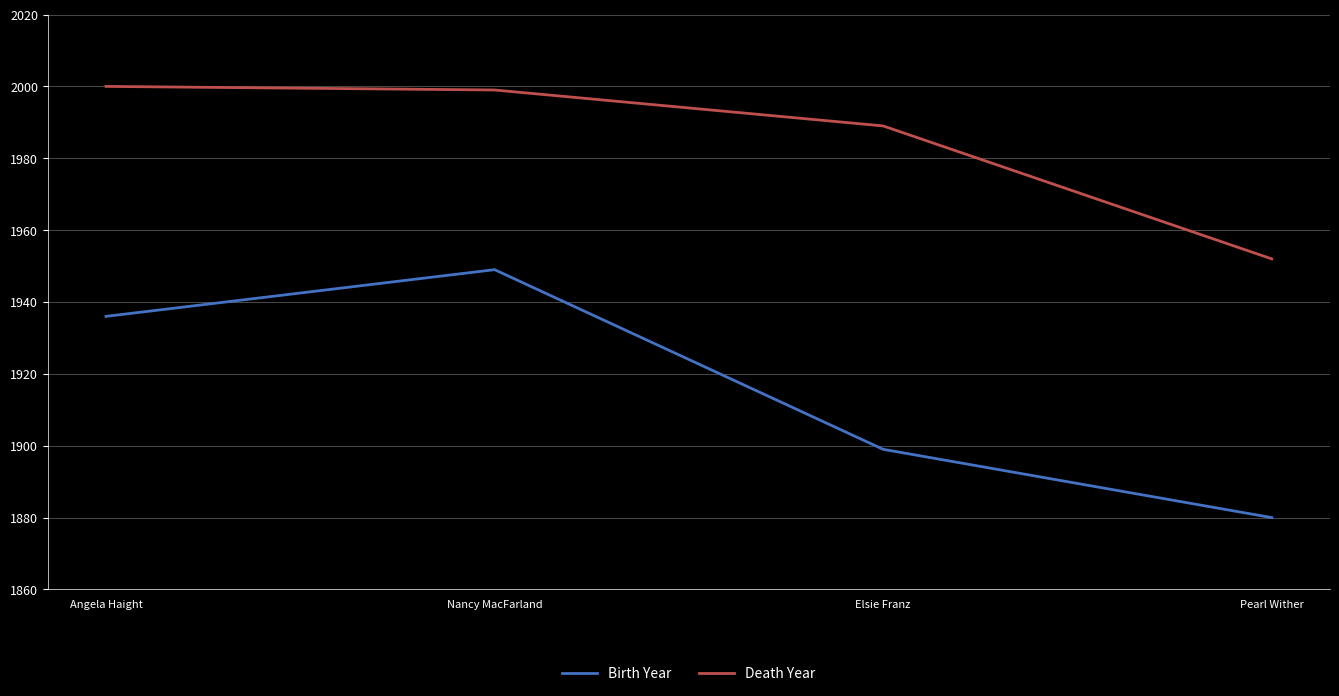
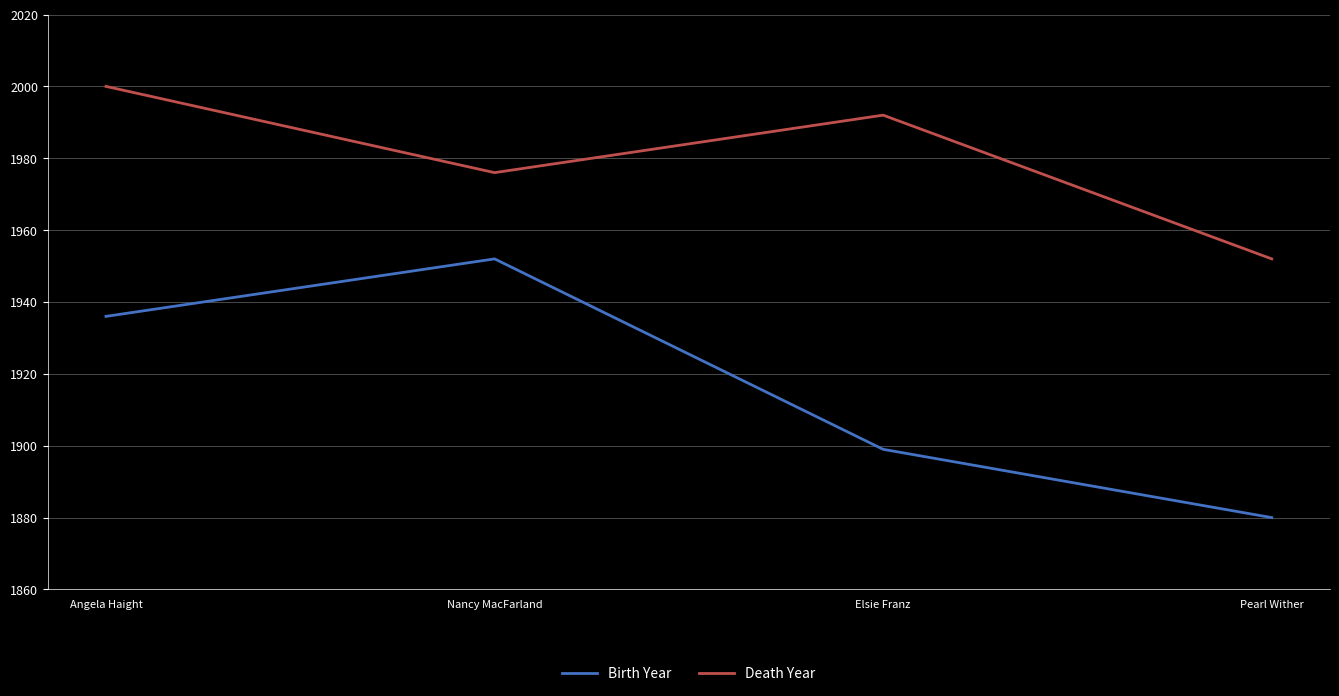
Birth Year, Nancy MacFarland: 1949 -> 1952
Death Year, Nancy MacFarland: 1999 -> 1976
Death Year, Elsie Franz: 1989 -> 1992
